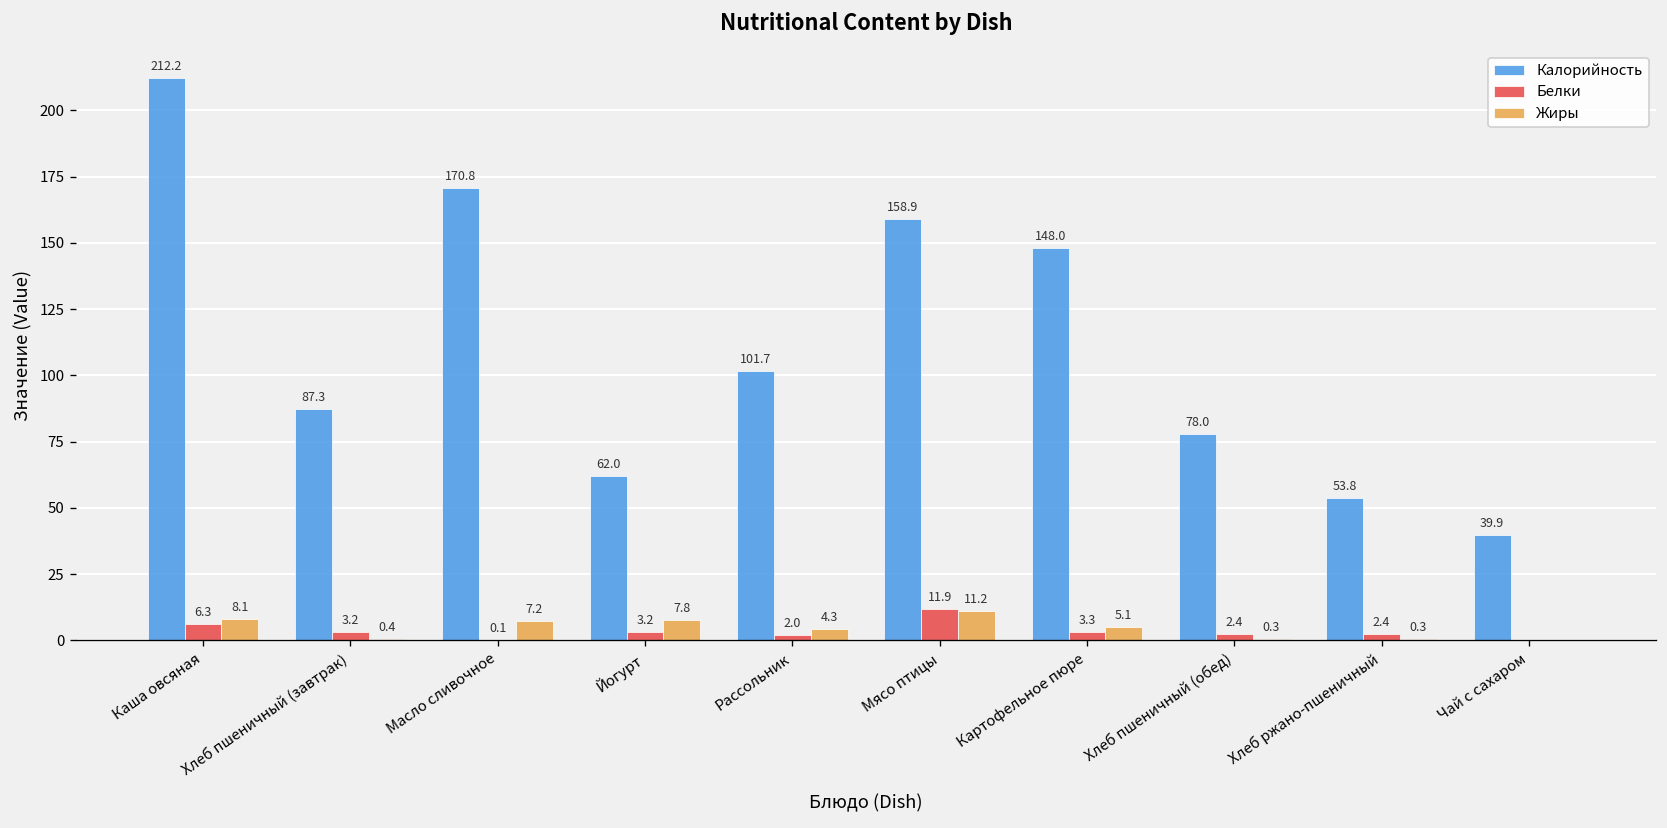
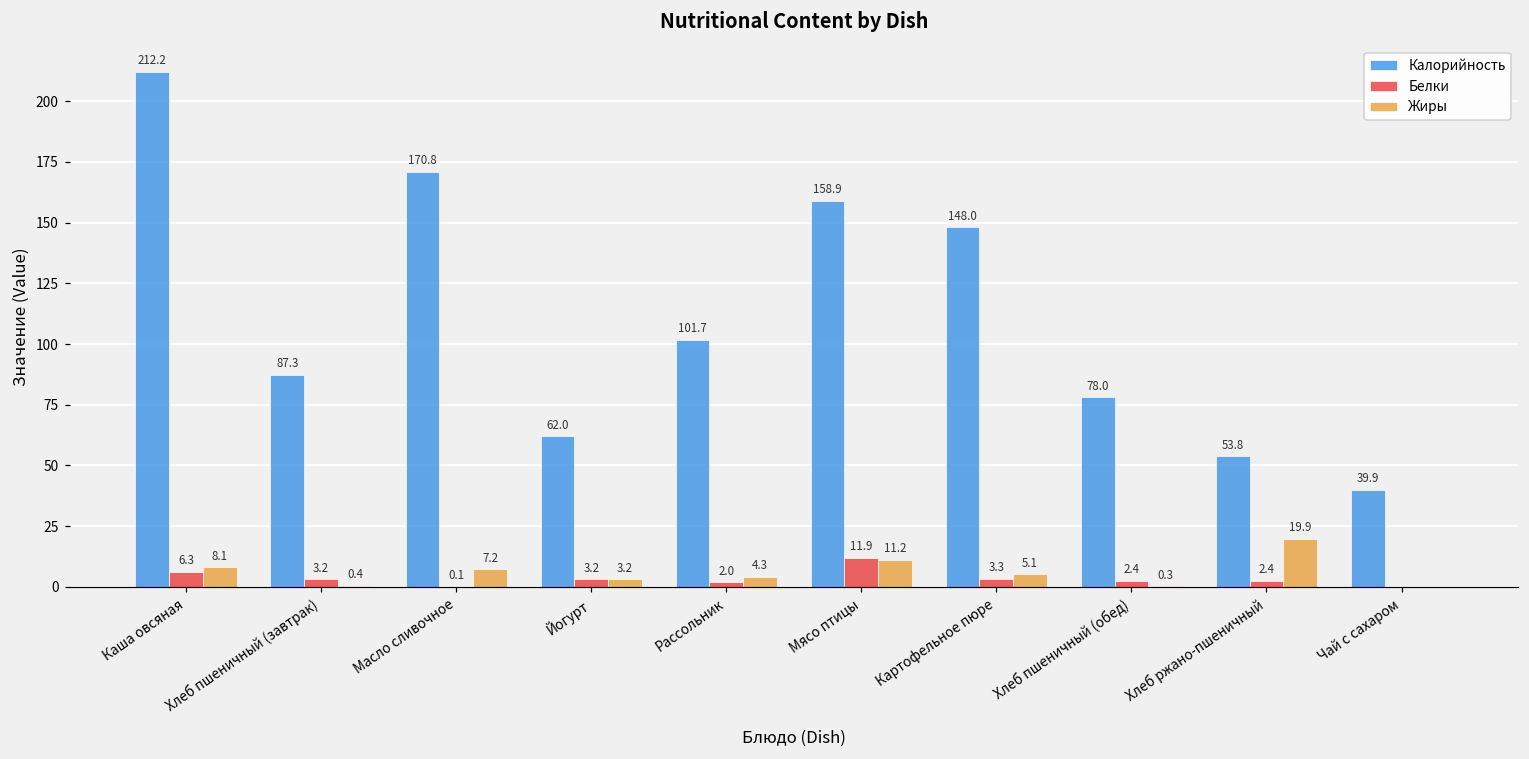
Жиры, Йогурт: 7.8 -> 3.2
Жиры, Хлеб ржано-пшеничный: 0.3 -> 19.9
